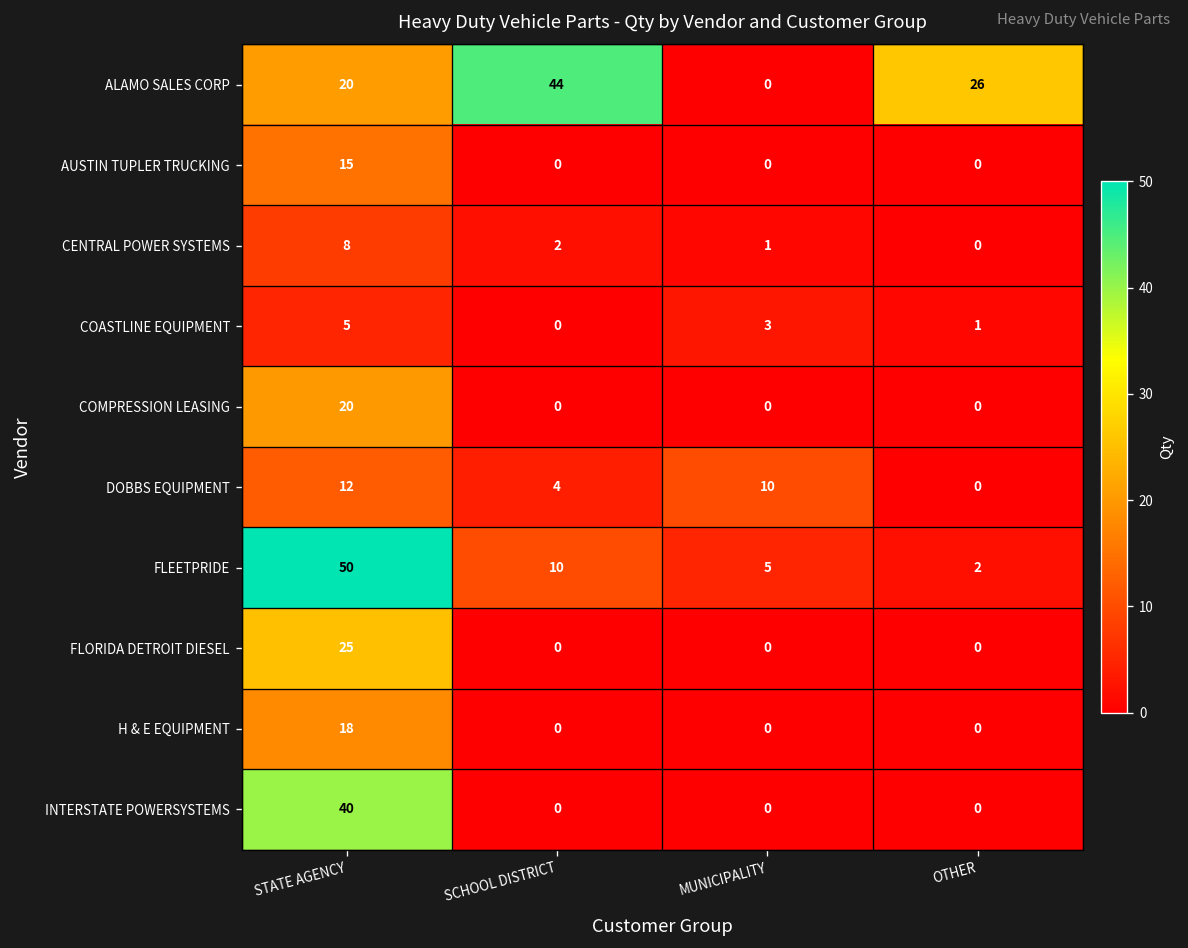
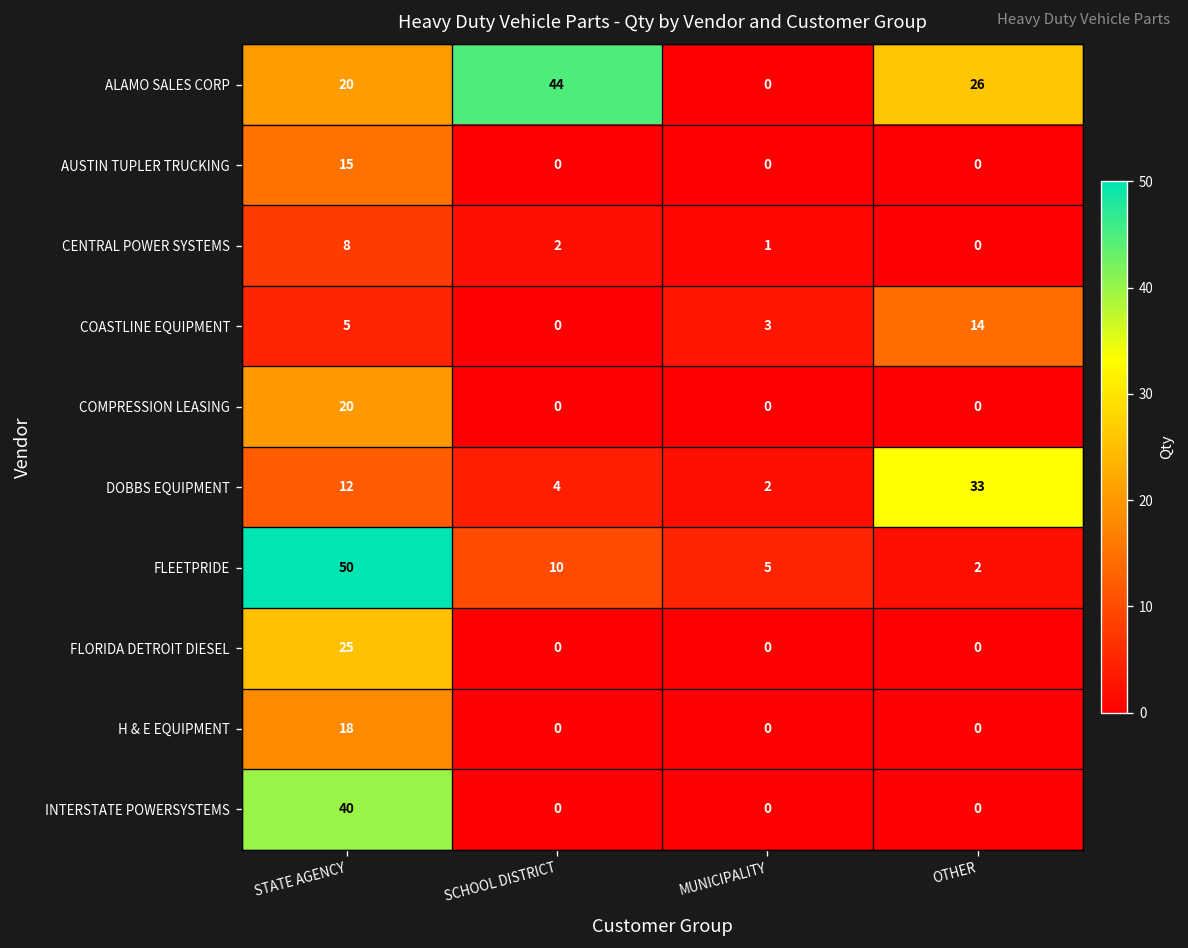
COASTLINE EQUIPMENT, OTHER: 1 -> 14
DOBBS EQUIPMENT, MUNICIPALITY: 10 -> 2
DOBBS EQUIPMENT, OTHER: 0 -> 33
